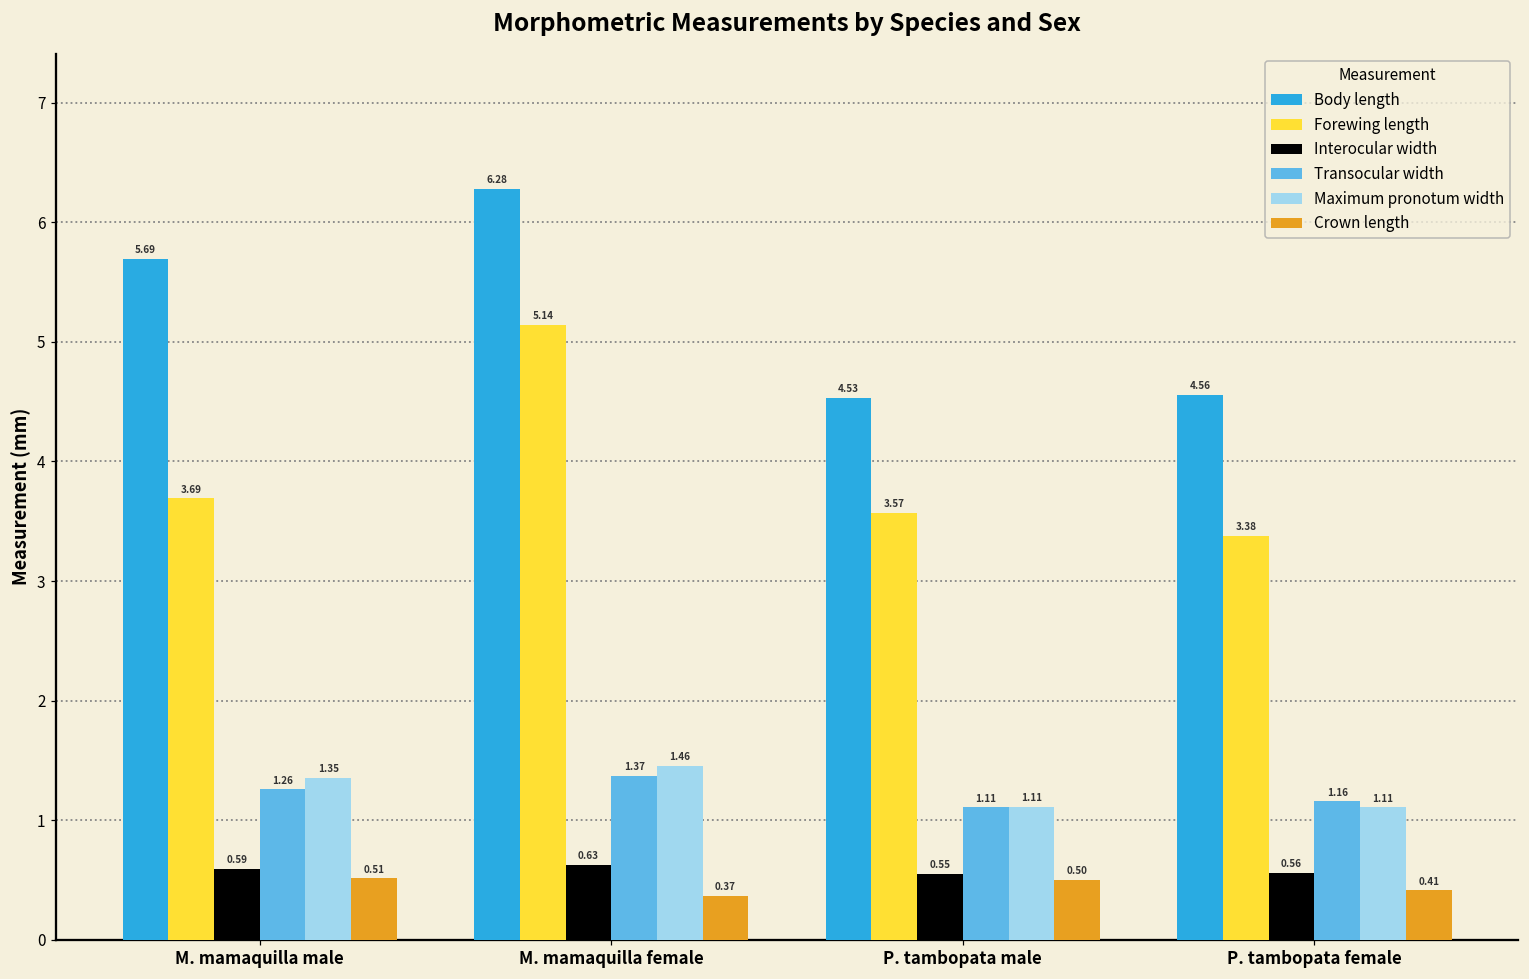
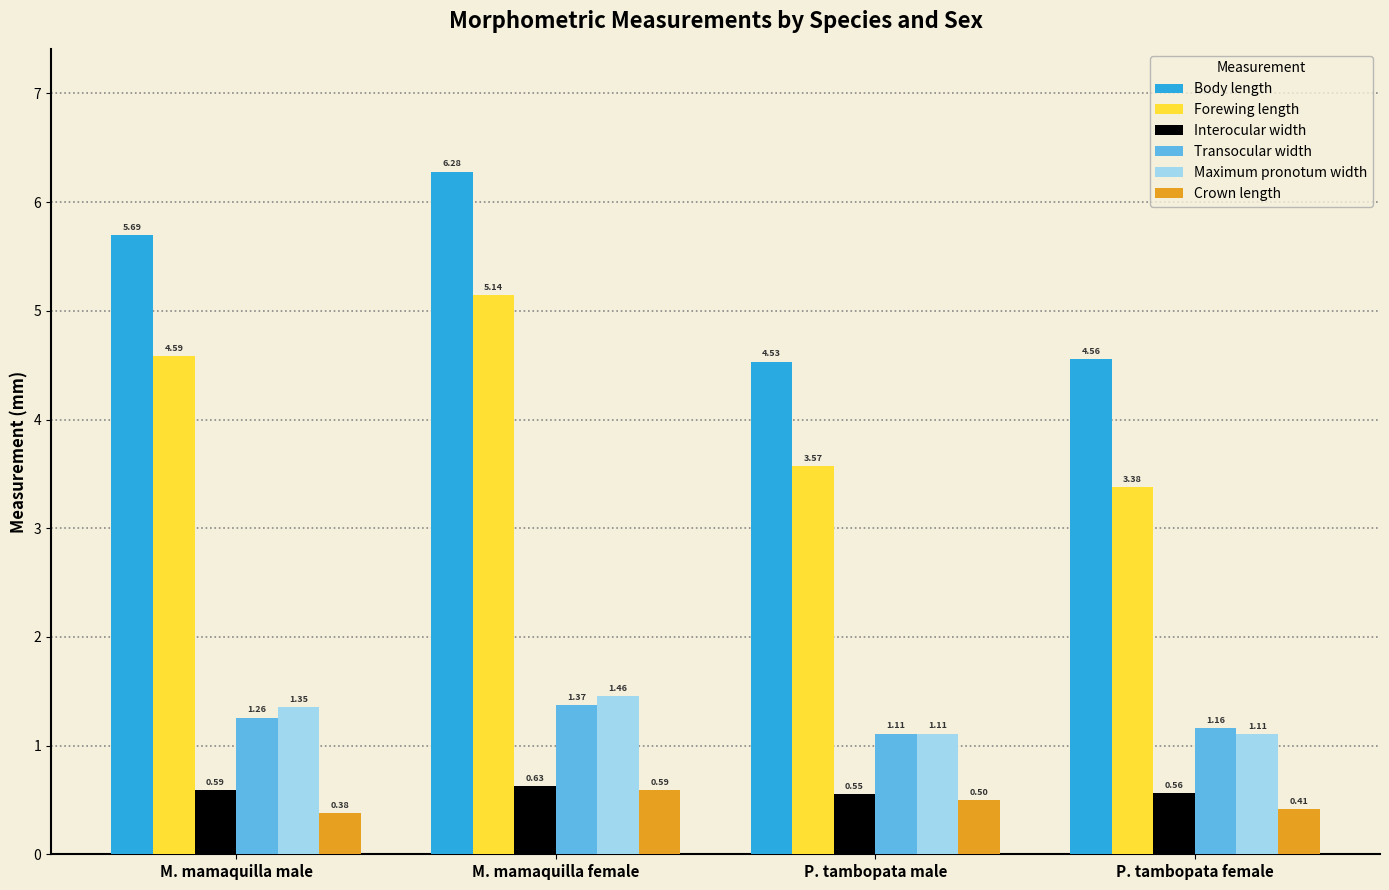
Forewing length, M. mamaquilla male: 3.69 -> 4.59
Crown length, M. mamaquilla male: 0.51 -> 0.38
Crown length, M. mamaquilla female: 0.37 -> 0.59
